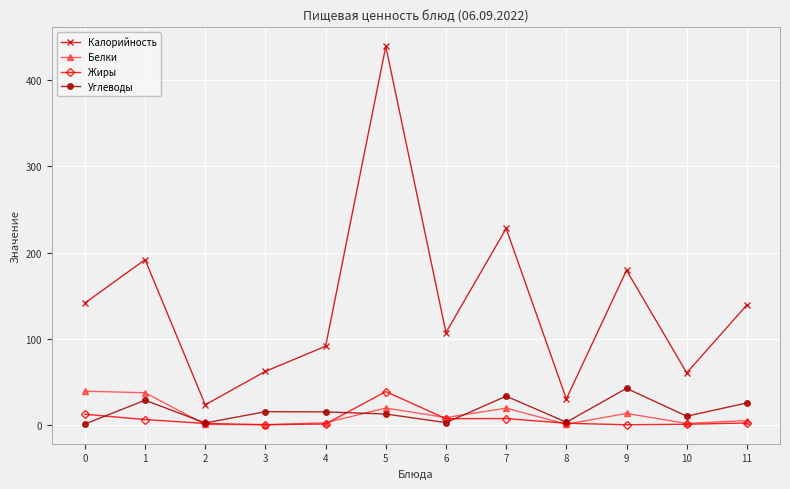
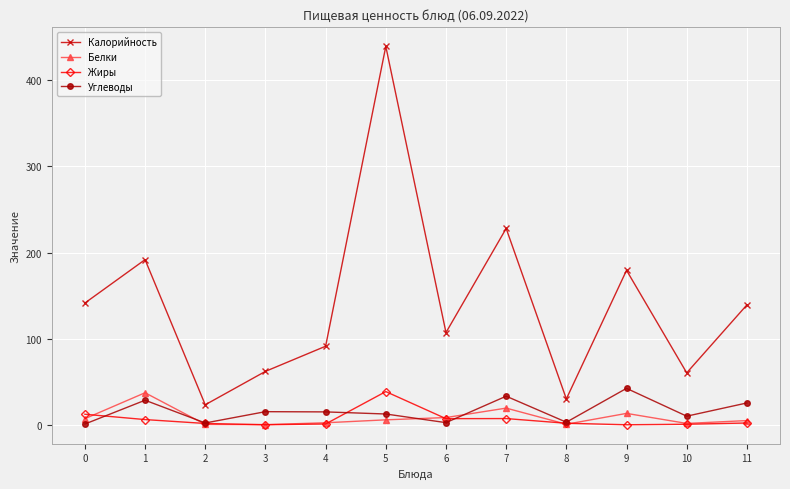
Белки, 0: 40 -> 10
Белки, 5: 20 -> 10
